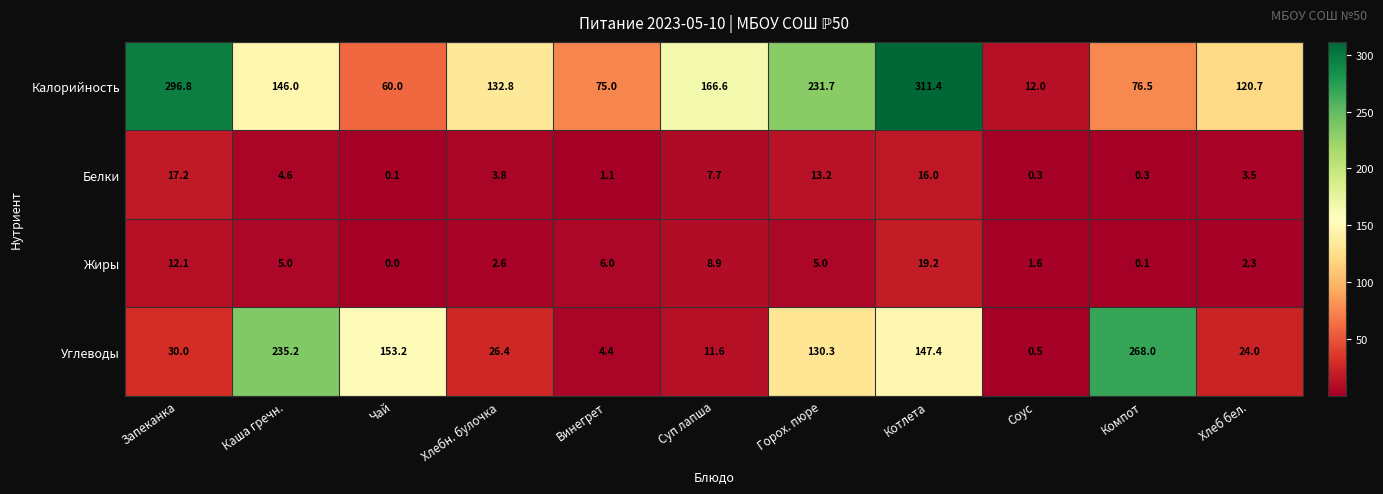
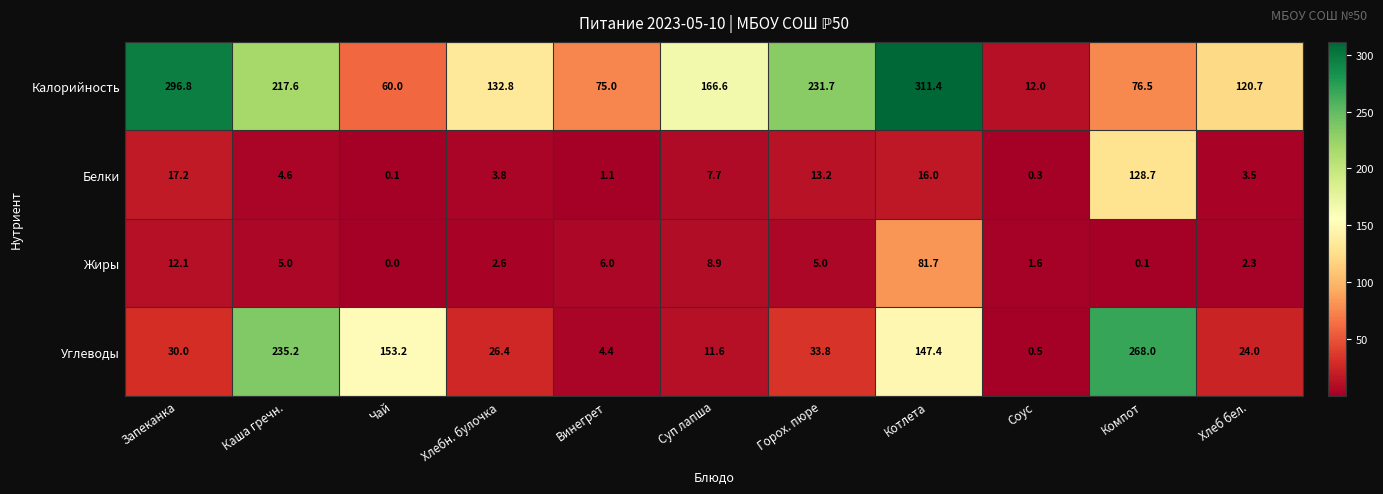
Калорийность, Каша гречн.: 146.0 -> 217.6
Белки, Компот: 0.3 -> 128.7
Жиры, Котлета: 19.2 -> 81.7
Углеводы, Горох. пюре: 130.3 -> 33.8
